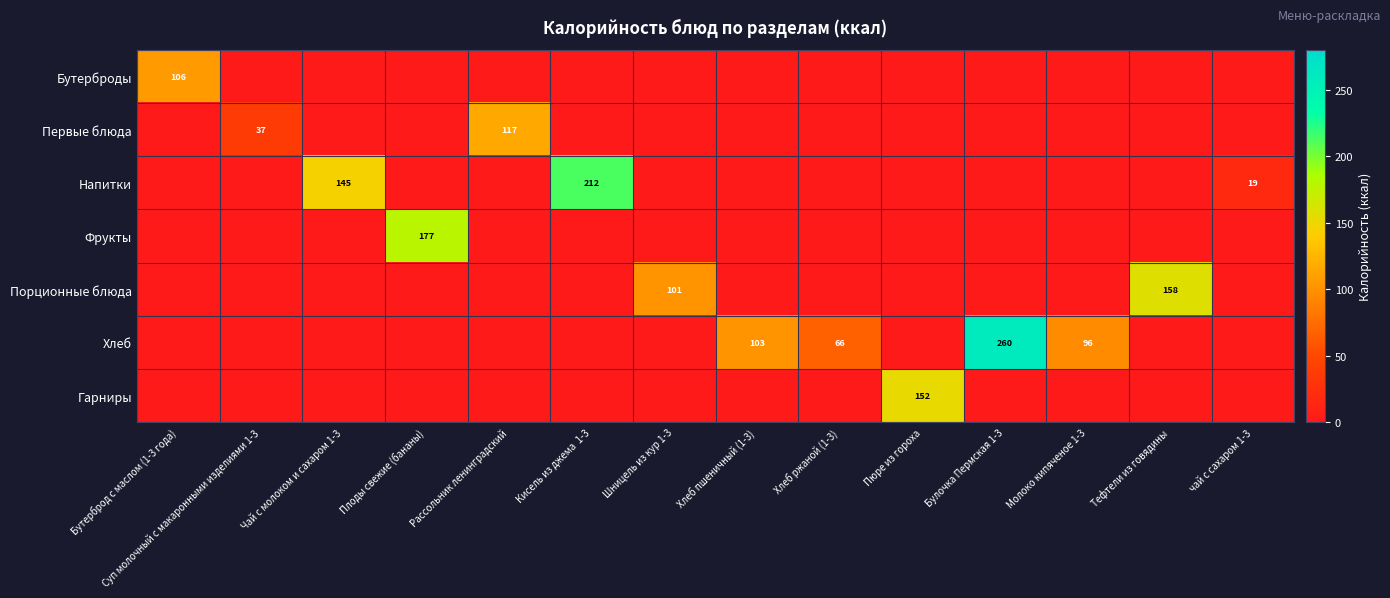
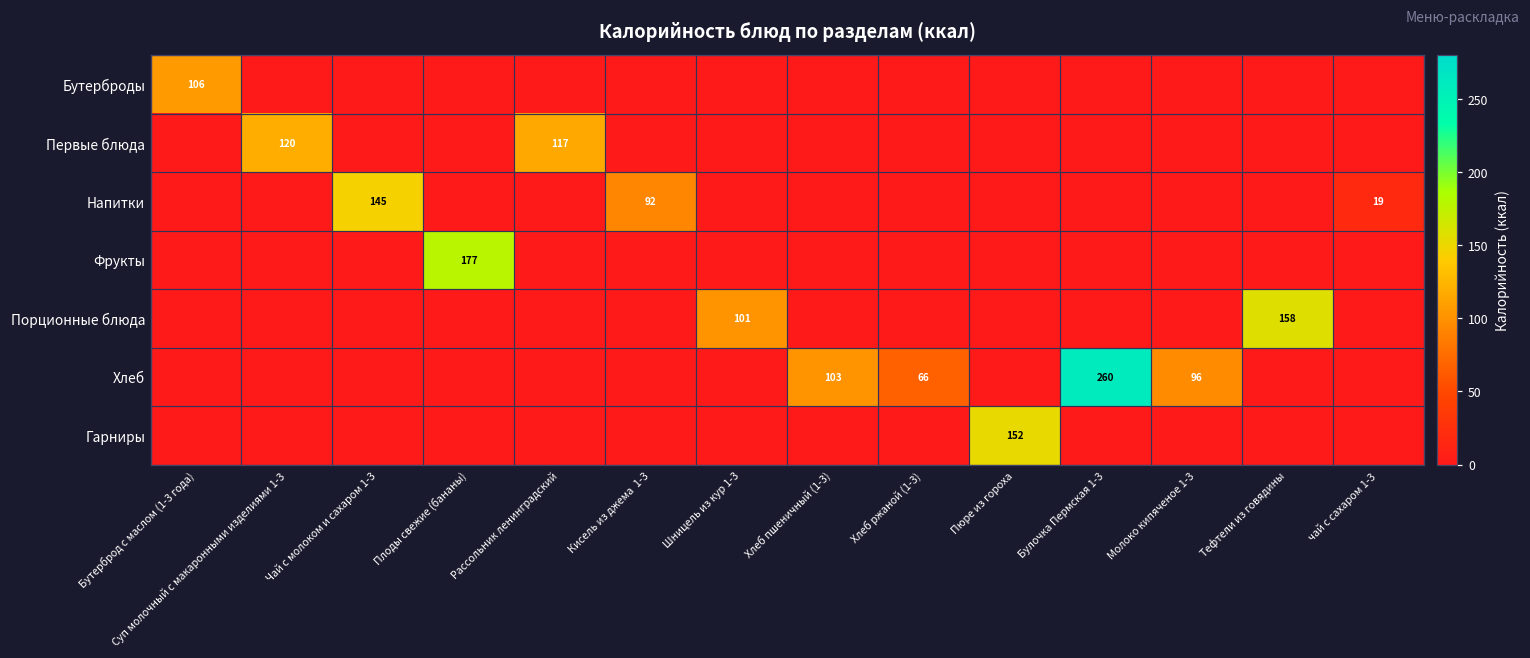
Первые блюда, Суп молочный с макаронными изделиями 1-3: 37 -> 120
Напитки, Кисель из джема 1-3: 212 -> 92
